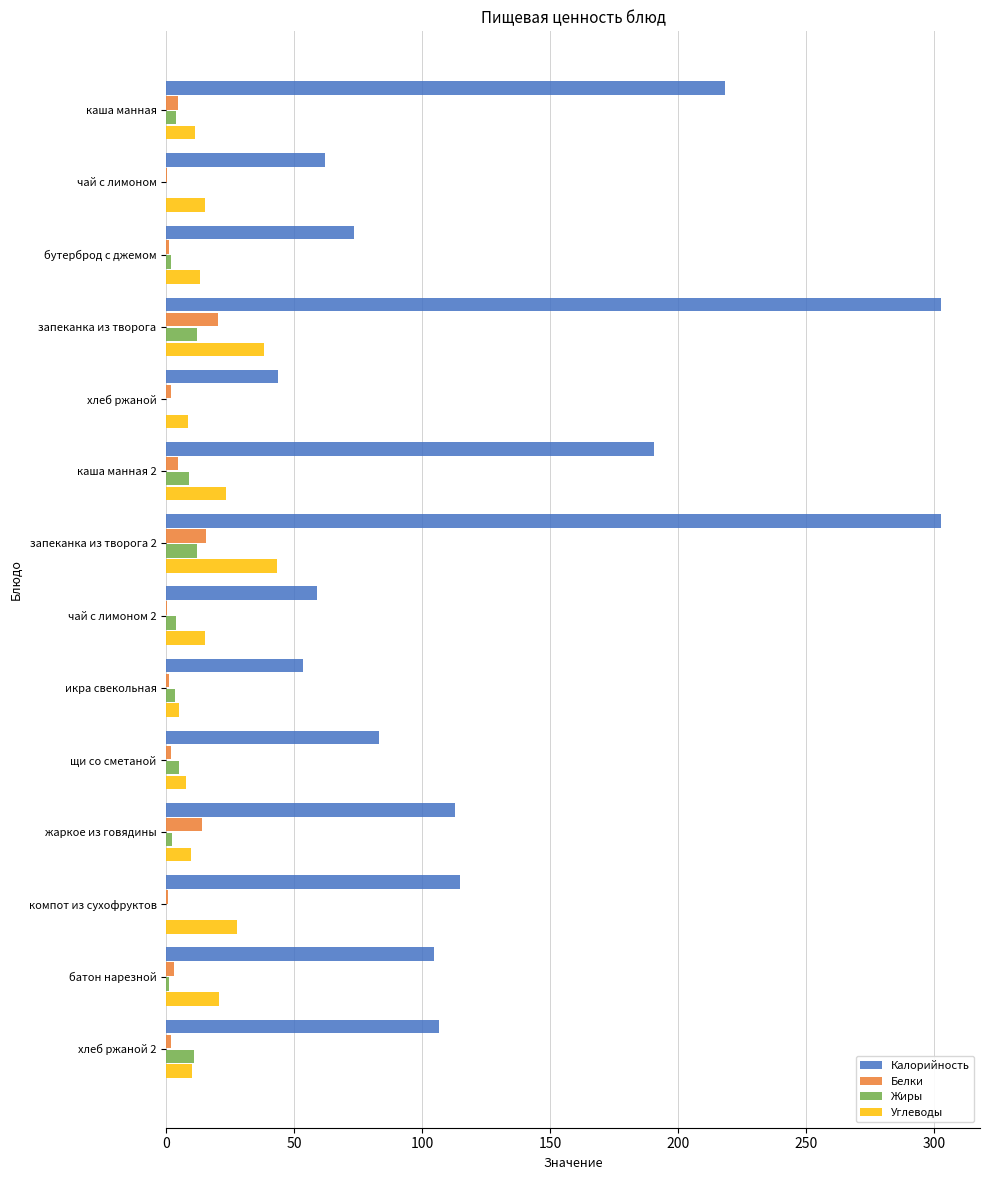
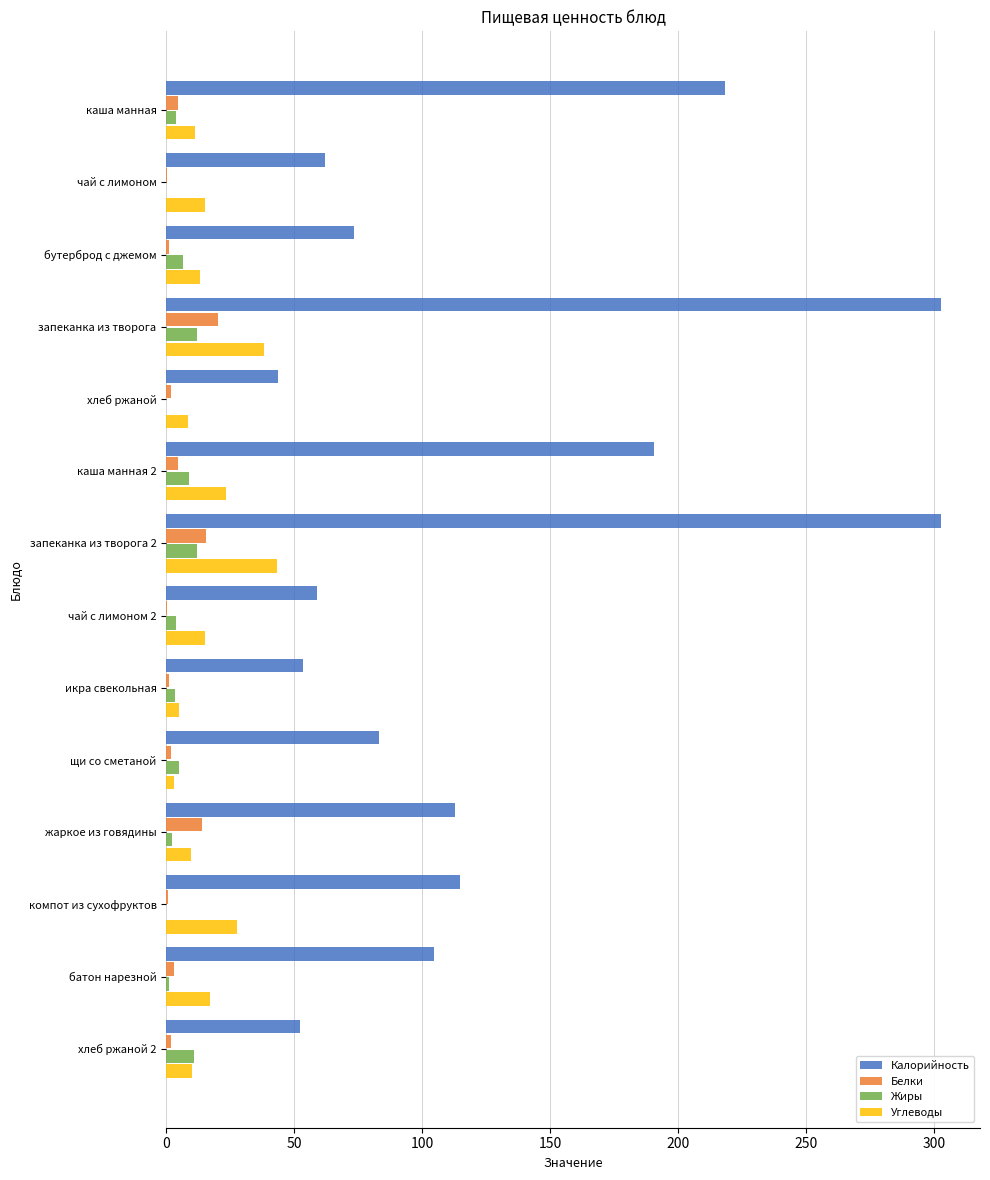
Жиры, бутерброд с джемом: 2 -> 7
Углеводы, щи со сметаной: 8 -> 3
Углеводы, батон нарезной: 21 -> 17
Калорийность, хлеб ржаной 2: 107 -> 52
